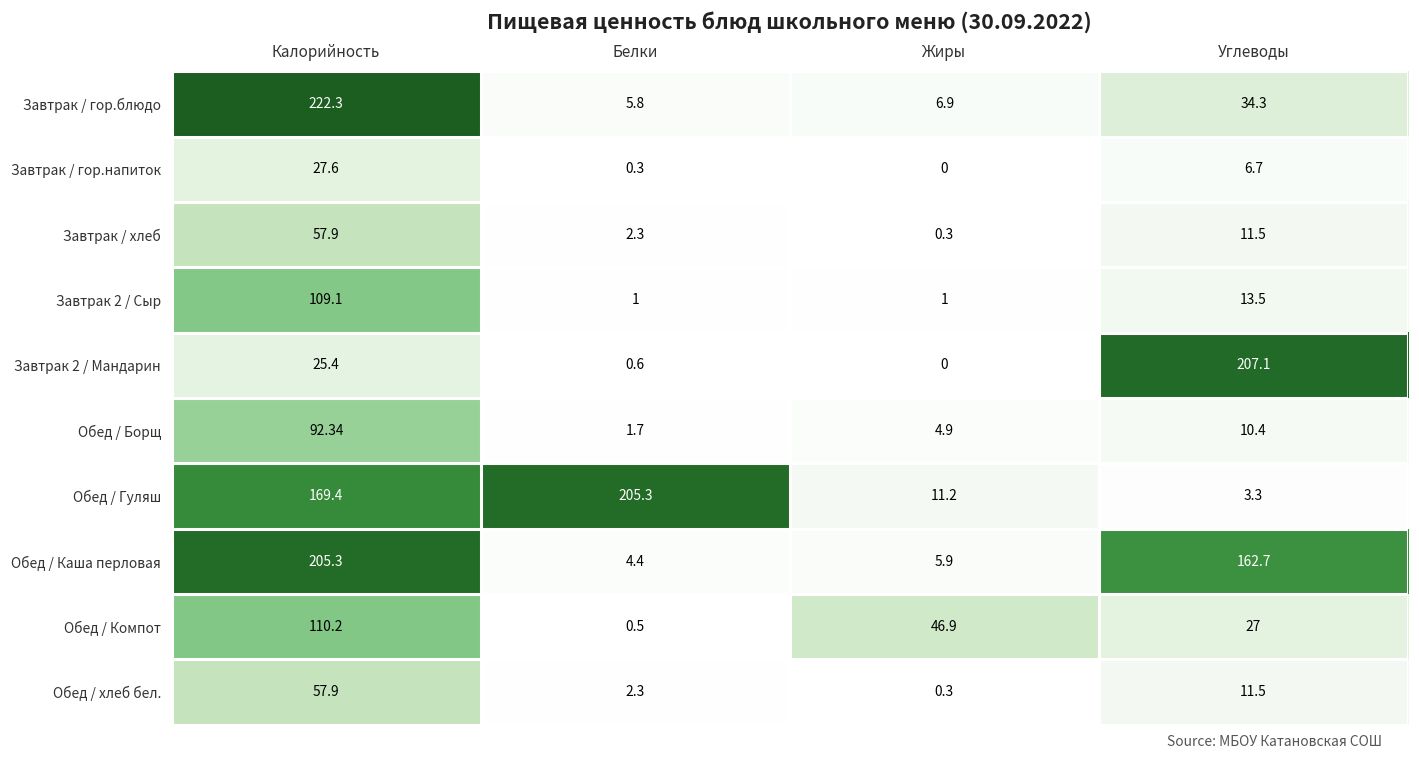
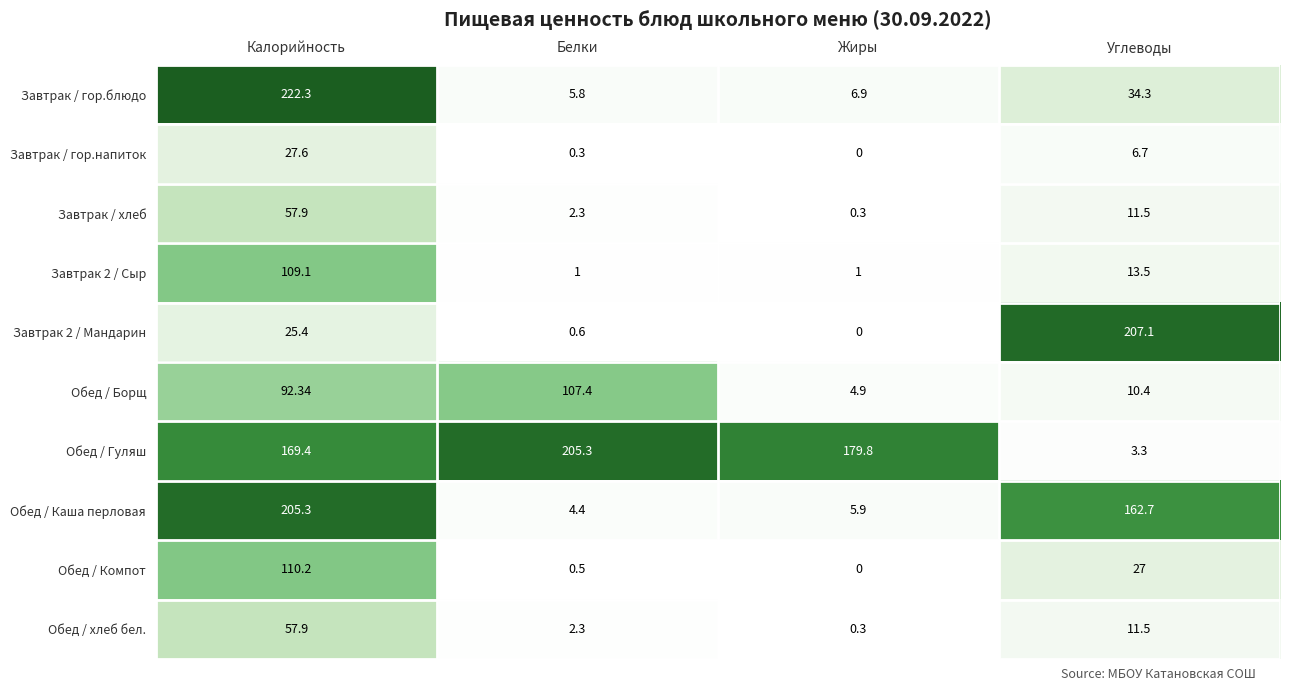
Обед / Борщ, Белки: 1.7 -> 107.4
Обед / Гуляш, Жиры: 11.2 -> 179.8
Обед / Компот, Жиры: 46.9 -> 0
